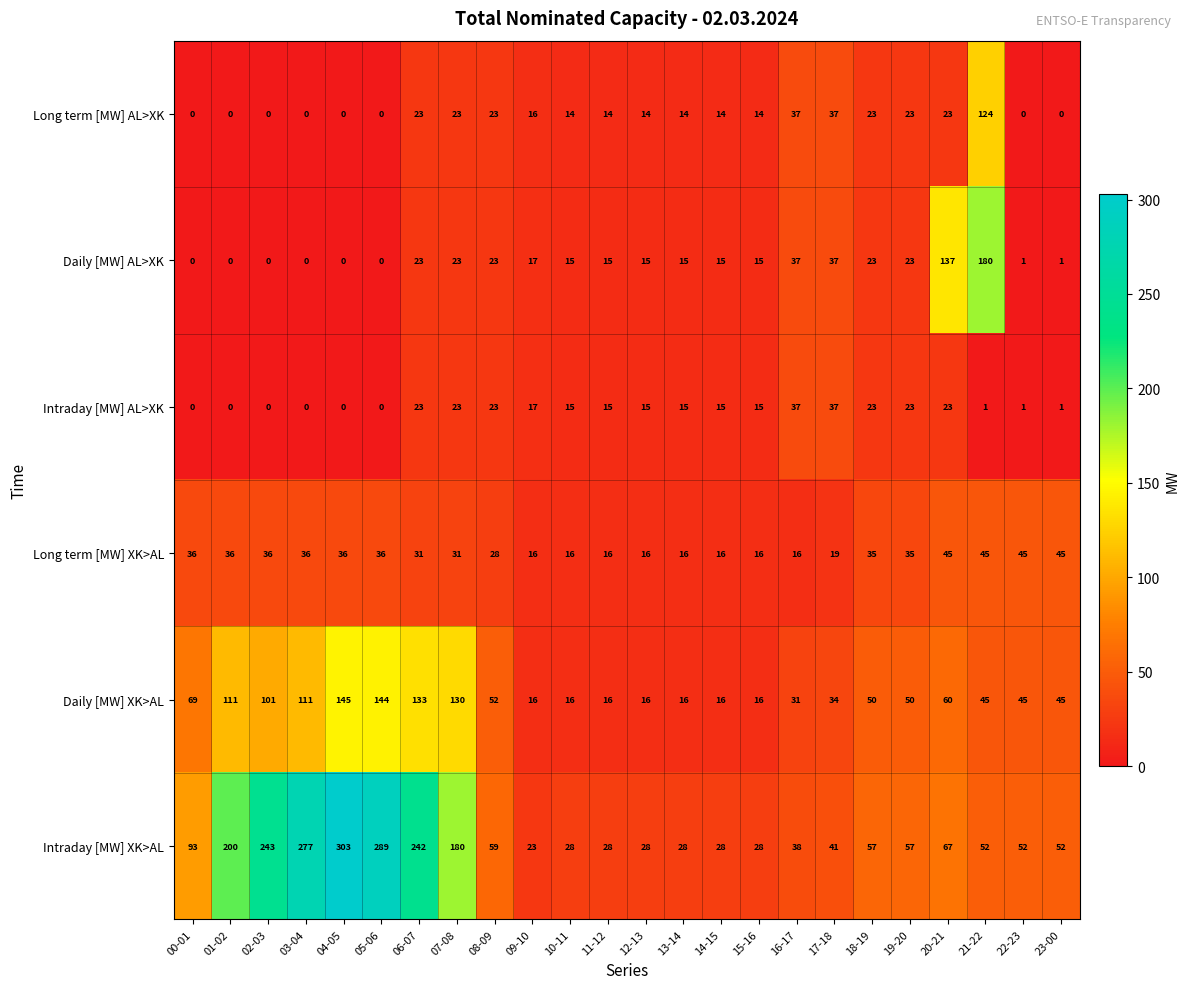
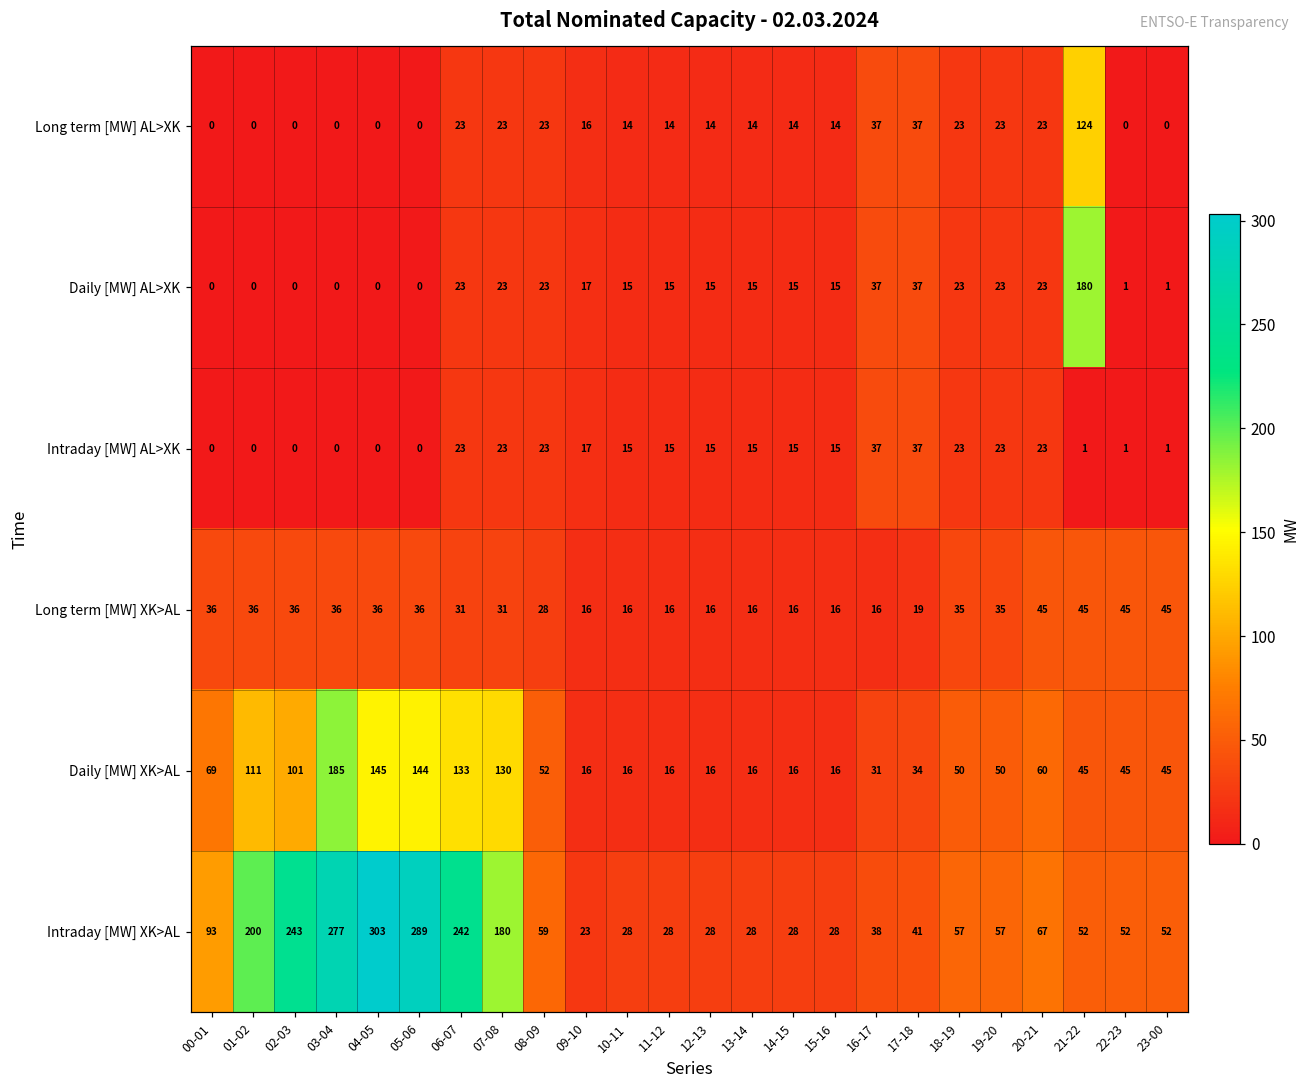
Daily [MW] AL>XK, 20-21: 137 -> 23
Daily [MW] XK>AL, 03-04: 111 -> 185
